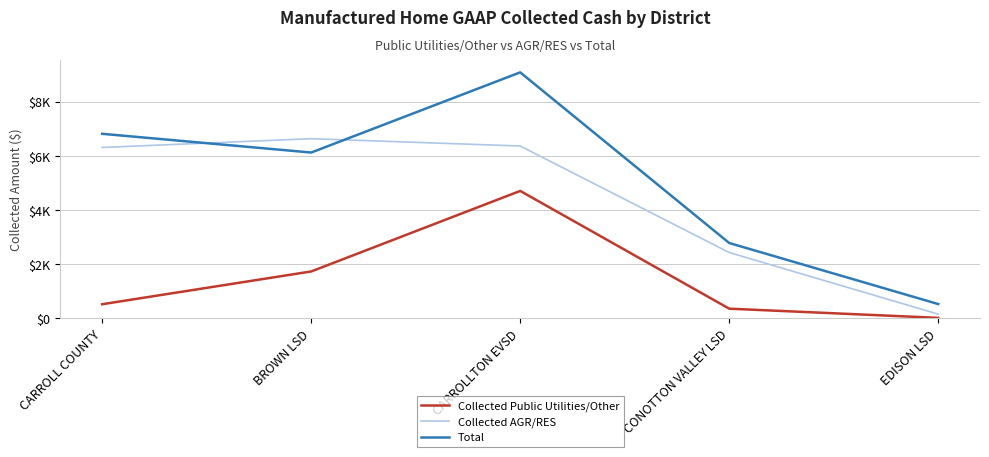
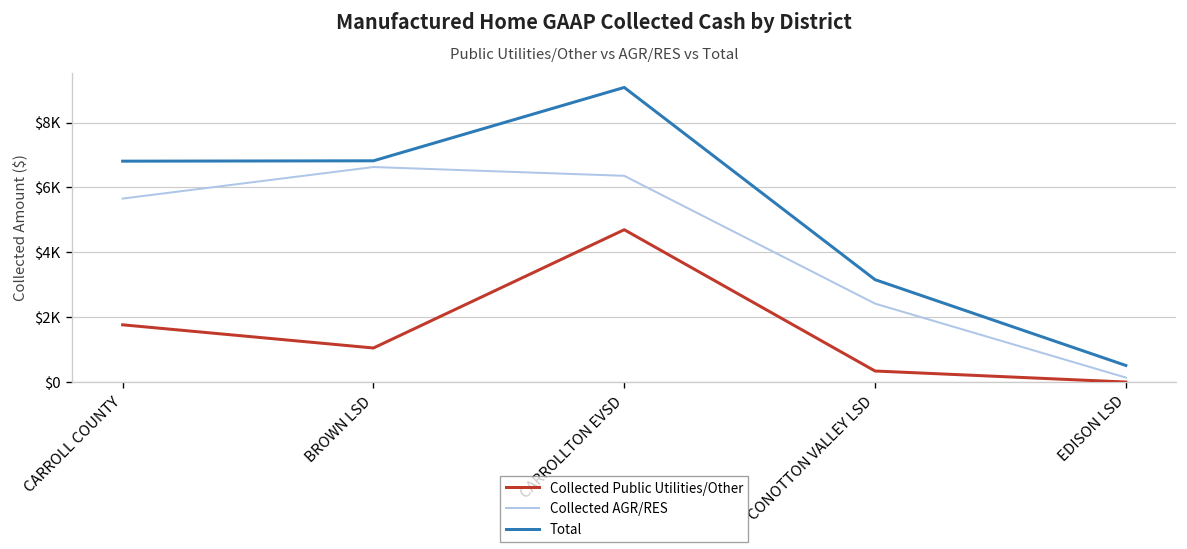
Collected Public Utilities/Other, CARROLL COUNTY: $500 -> $1800
Collected AGR/RES, CARROLL COUNTY: $6300 -> $5700
Collected Public Utilities/Other, BROWN LSD: $1700 -> $1100
Total, BROWN LSD: $6100 -> $6800
Total, CONOTTON VALLEY LSD: $2800 -> $3200
